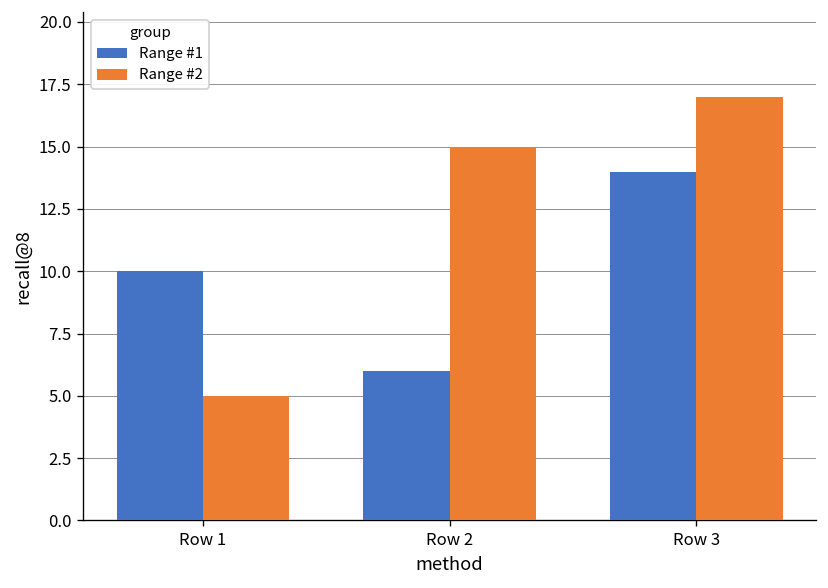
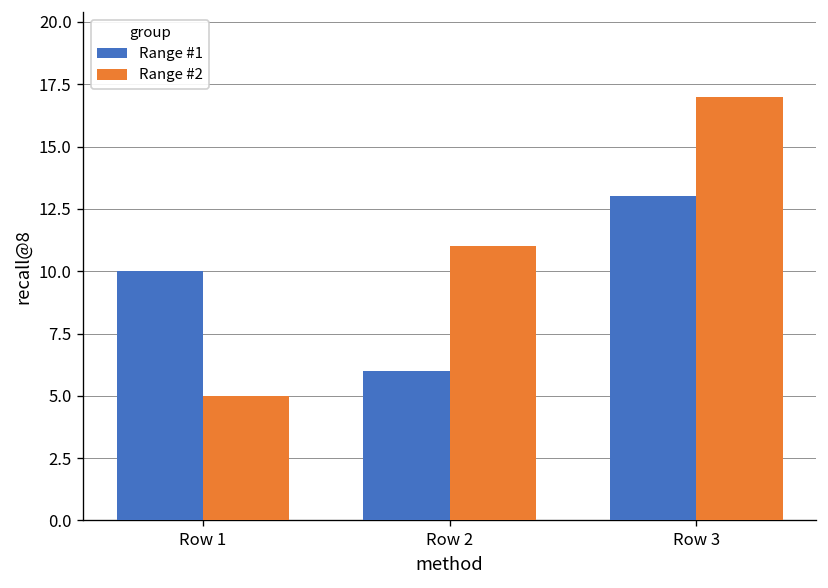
Range #2, Row 2: 15 -> 11
Range #1, Row 3: 14 -> 13
